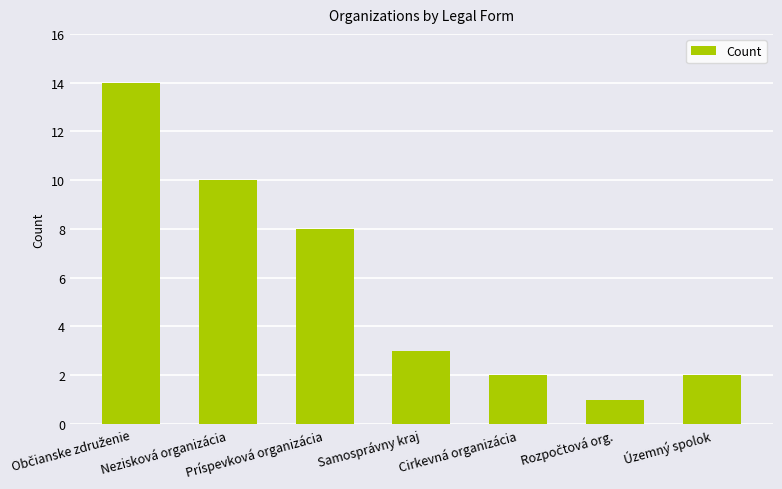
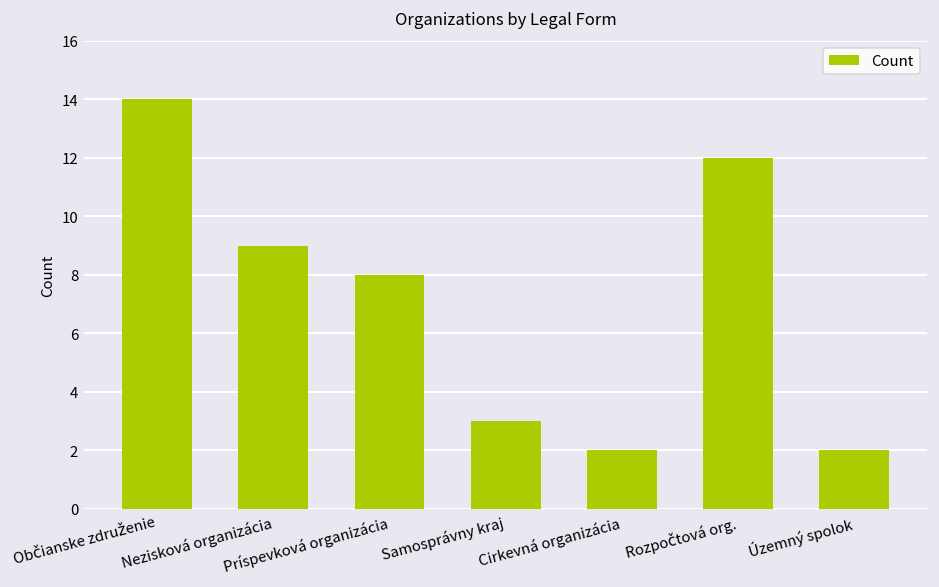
Nezisková organizácia: 10 -> 9
Rozpočtová org.: 1 -> 12
